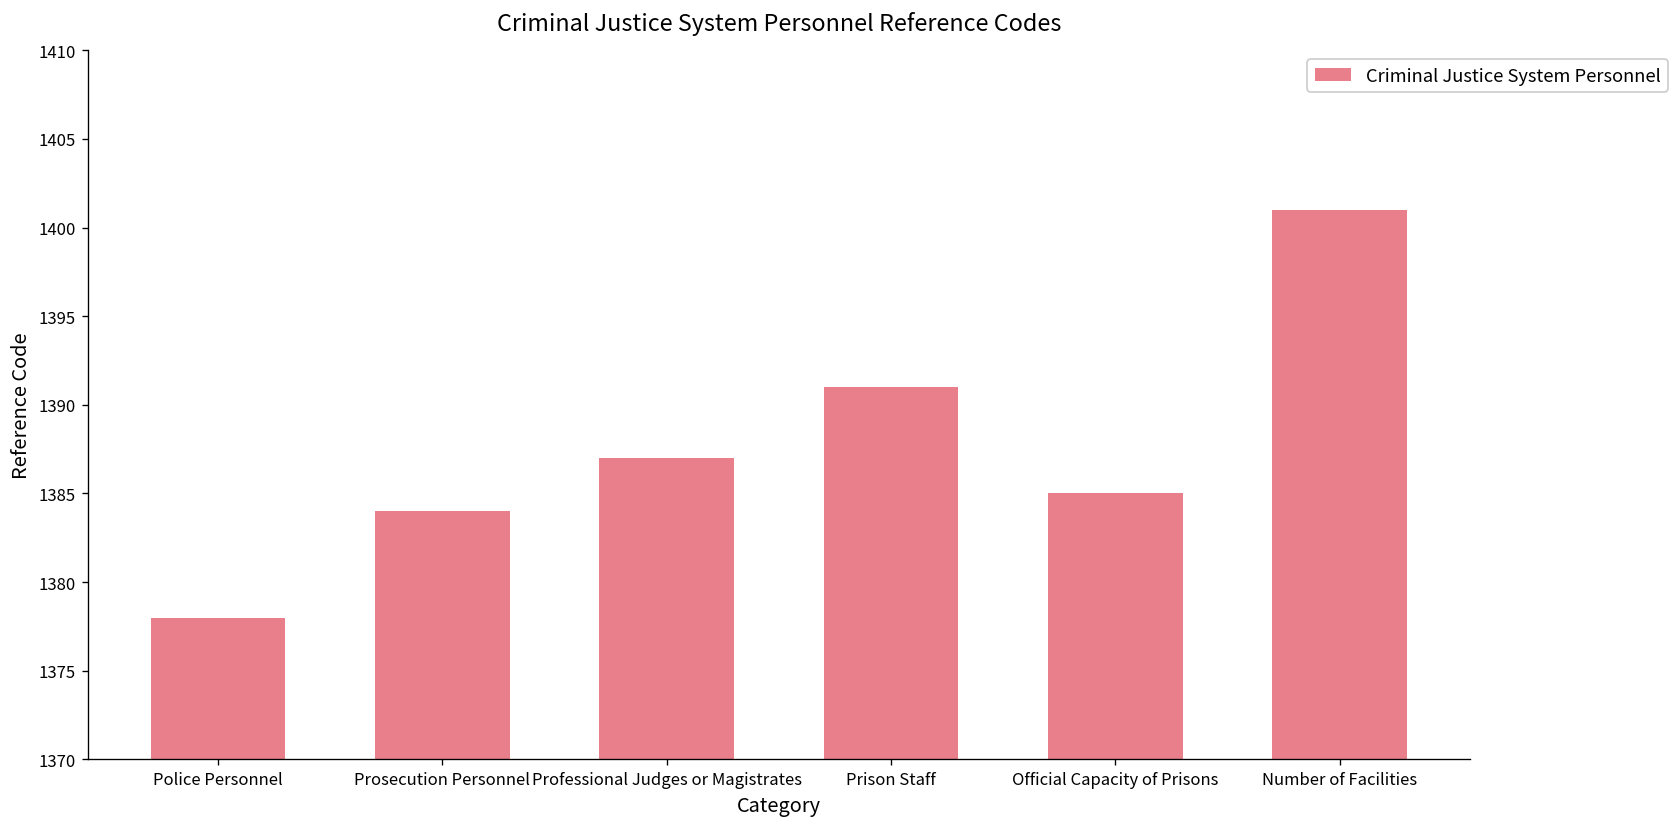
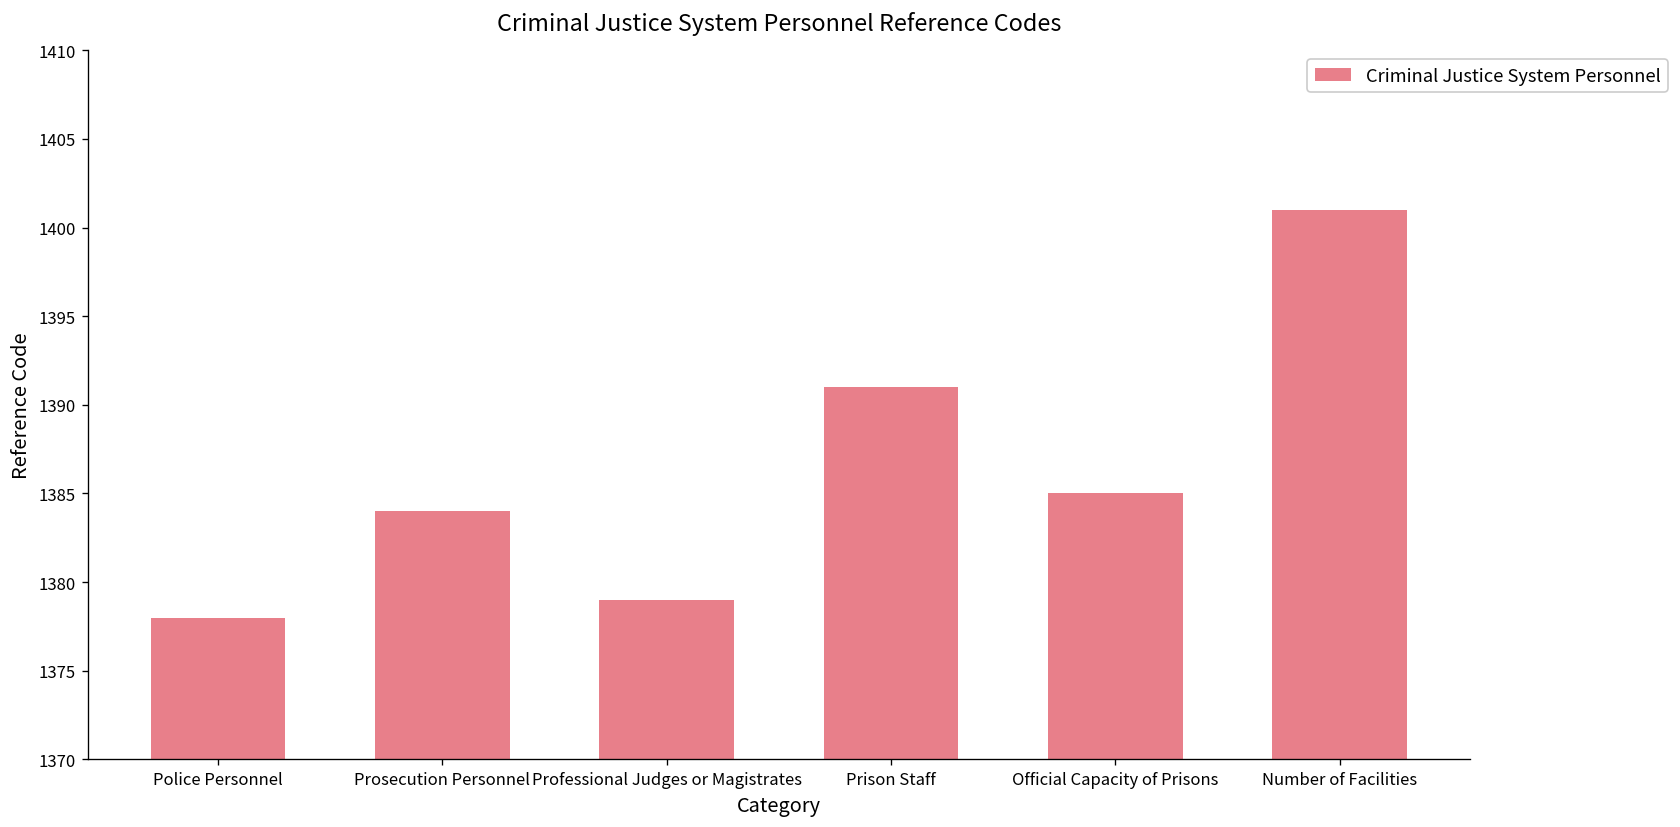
Professional Judges or Magistrates: 1387 -> 1379
